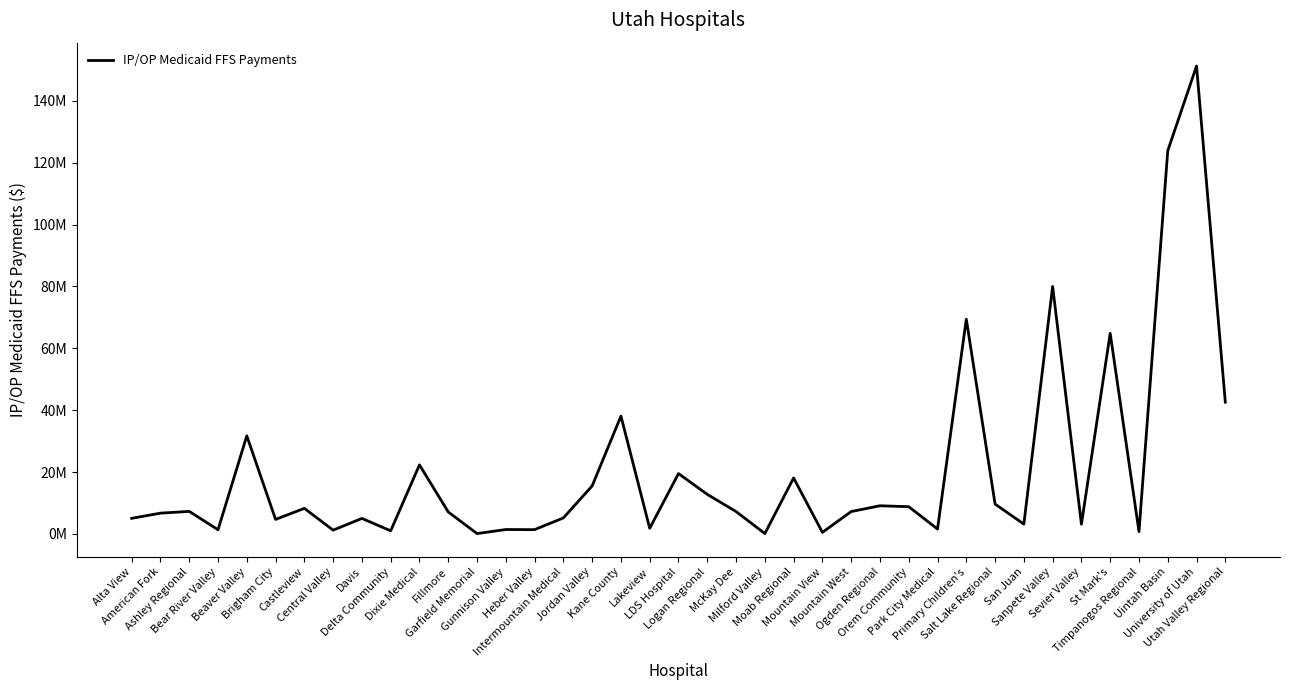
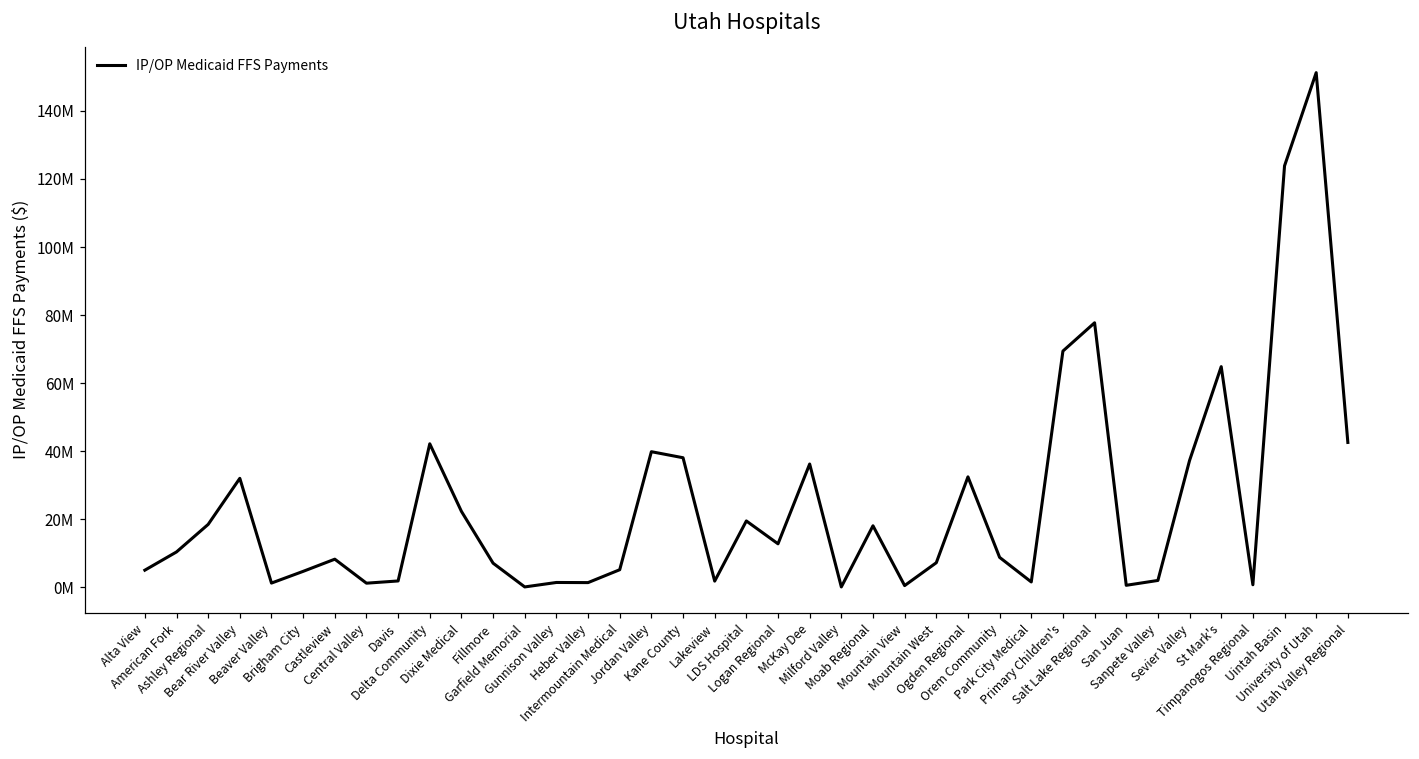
American Fork: 7000000 -> 10000000
Ashley Regional: 7000000 -> 19000000
Bear River Valley: 1000000 -> 32000000
Beaver Valley: 32000000 -> 1000000
Davis: 5000000 -> 2000000
Delta Community: 1000000 -> 42000000
Jordan Valley: 16000000 -> 40000000
McKay Dee: 7000000 -> 36000000
Ogden Regional: 9000000 -> 32000000
Salt Lake Regional: 10000000 -> 78000000
San Juan: 3000000 -> 1000000
Sanpete Valley: 80000000 -> 2000000
Sevier Valley: 3000000 -> 37000000
